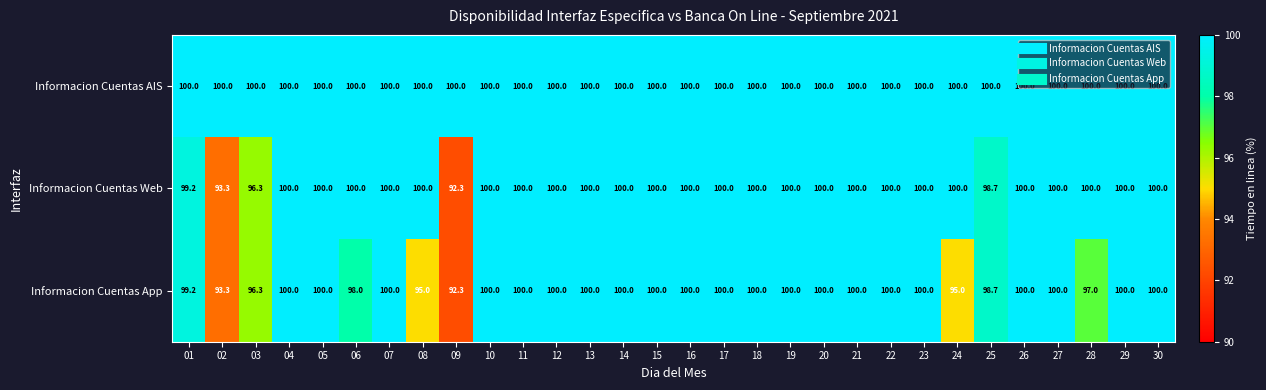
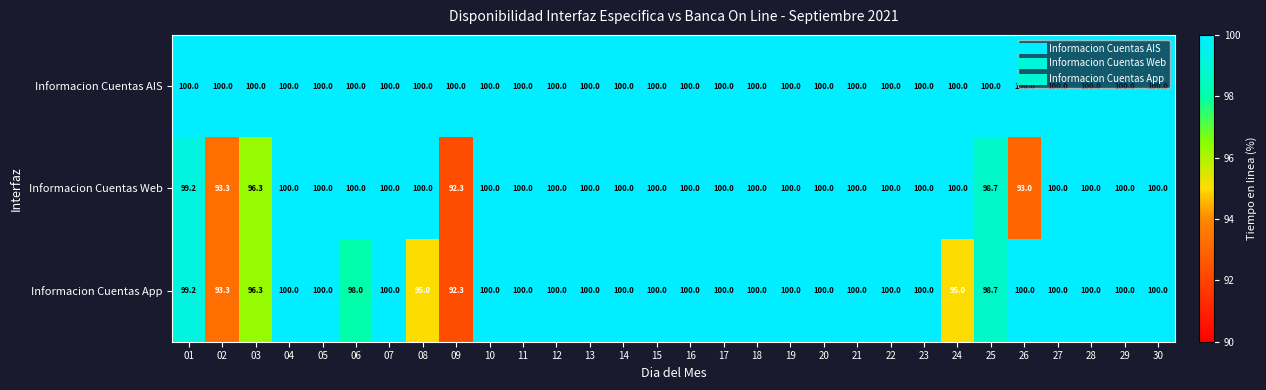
Informacion Cuentas Web, 26: 100.0 -> 93.0
Informacion Cuentas App, 28: 97.0 -> 100.0
